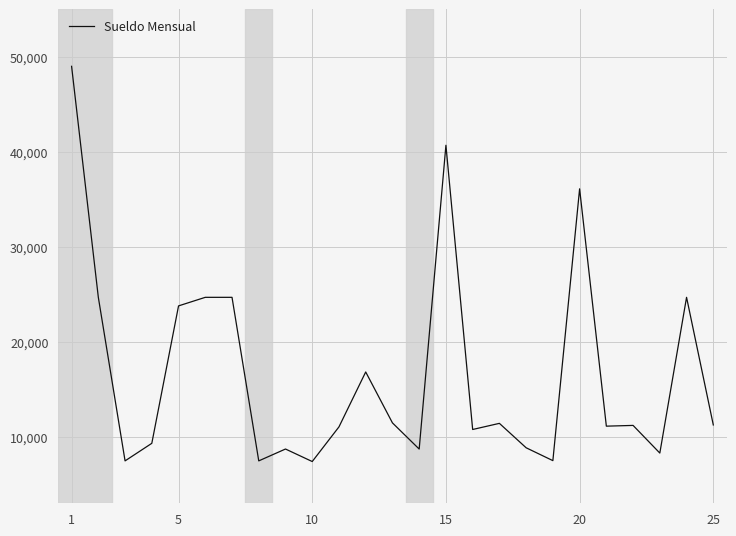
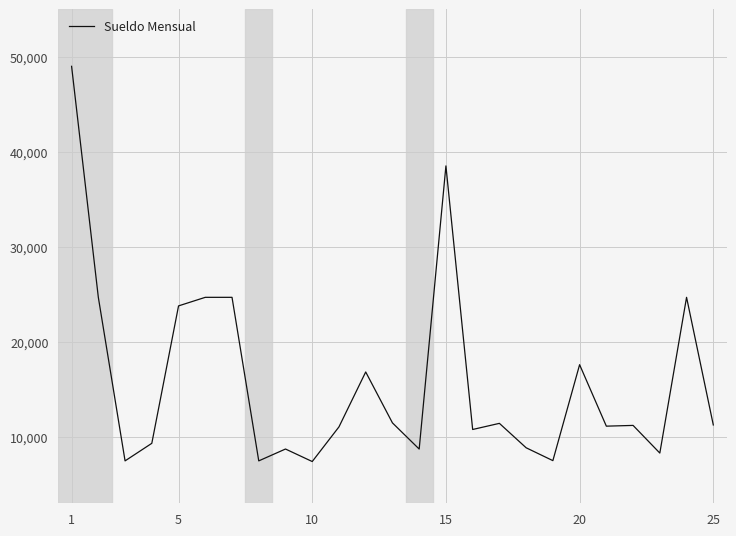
15: 41,000 -> 39,000
20: 36,000 -> 18,000
